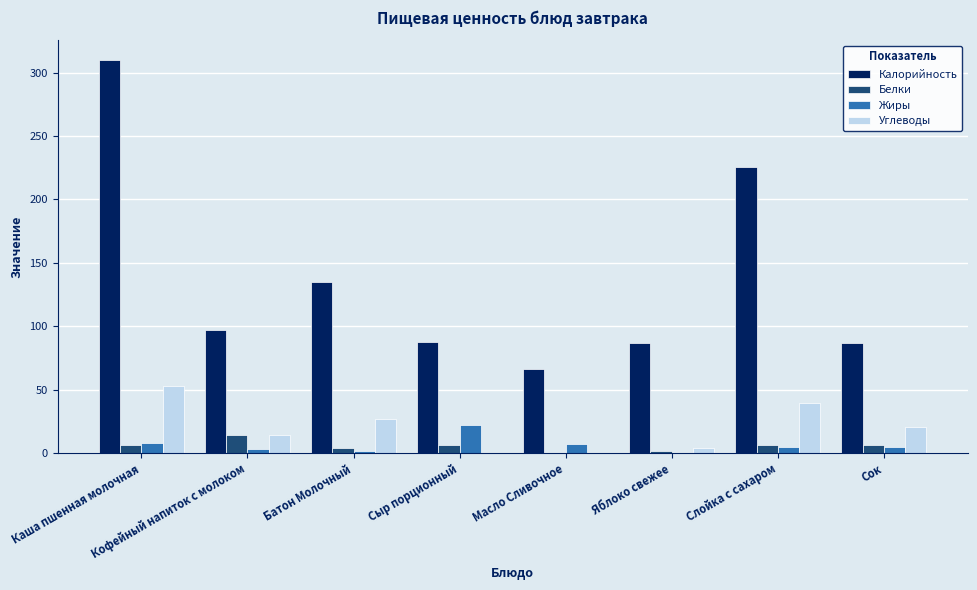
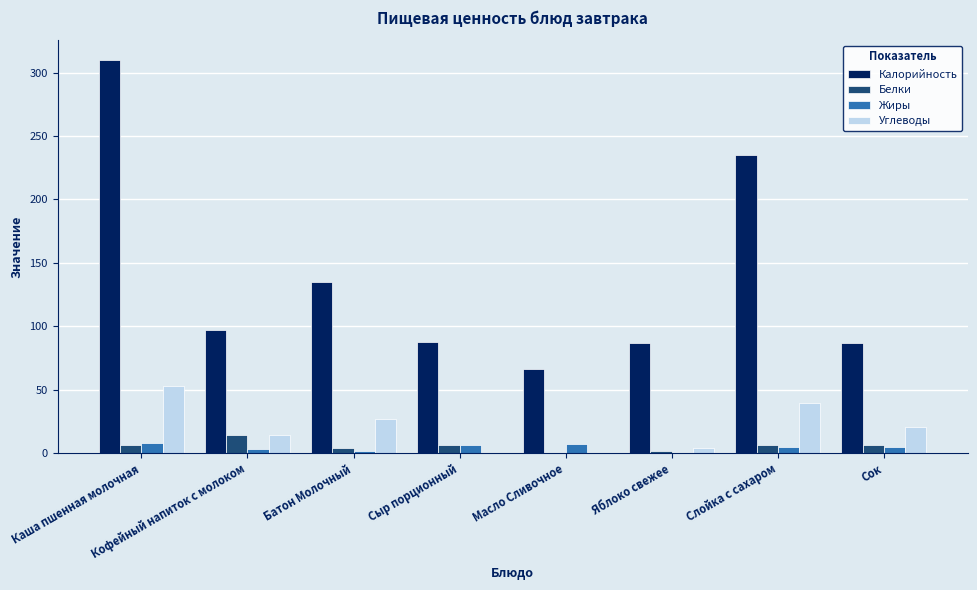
Жиры, Сыр порционный: 23 -> 7
Калорийность, Слойка с сахаром: 225 -> 235
